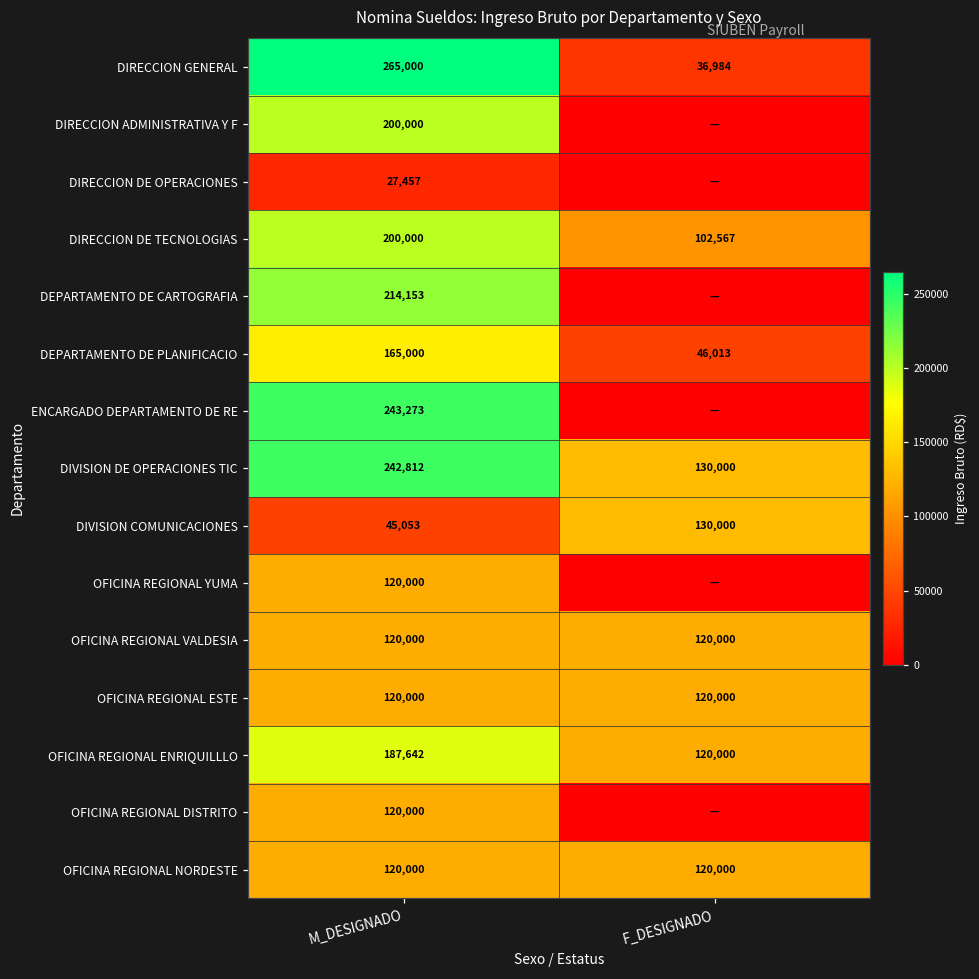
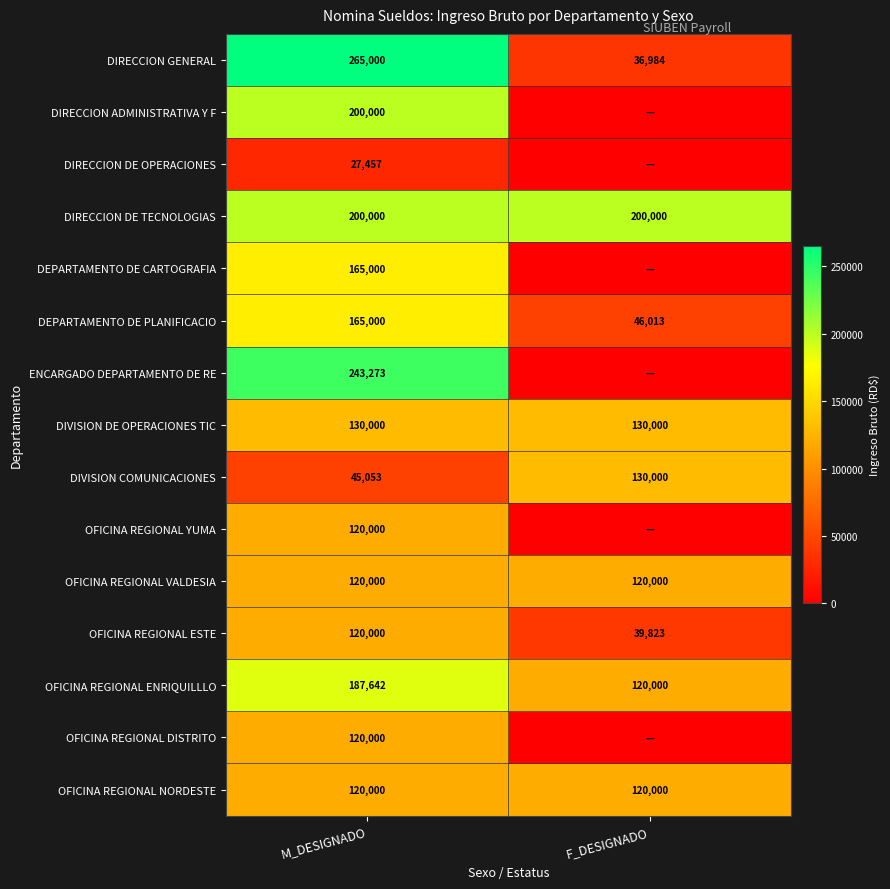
DIRECCION DE TECNOLOGIAS, F_DESIGNADO: 102,567 -> 200,000
DEPARTAMENTO DE CARTOGRAFIA, M_DESIGNADO: 214,153 -> 165,000
DIVISION DE OPERACIONES TIC, M_DESIGNADO: 242,812 -> 130,000
OFICINA REGIONAL ESTE, F_DESIGNADO: 120,000 -> 39,823
